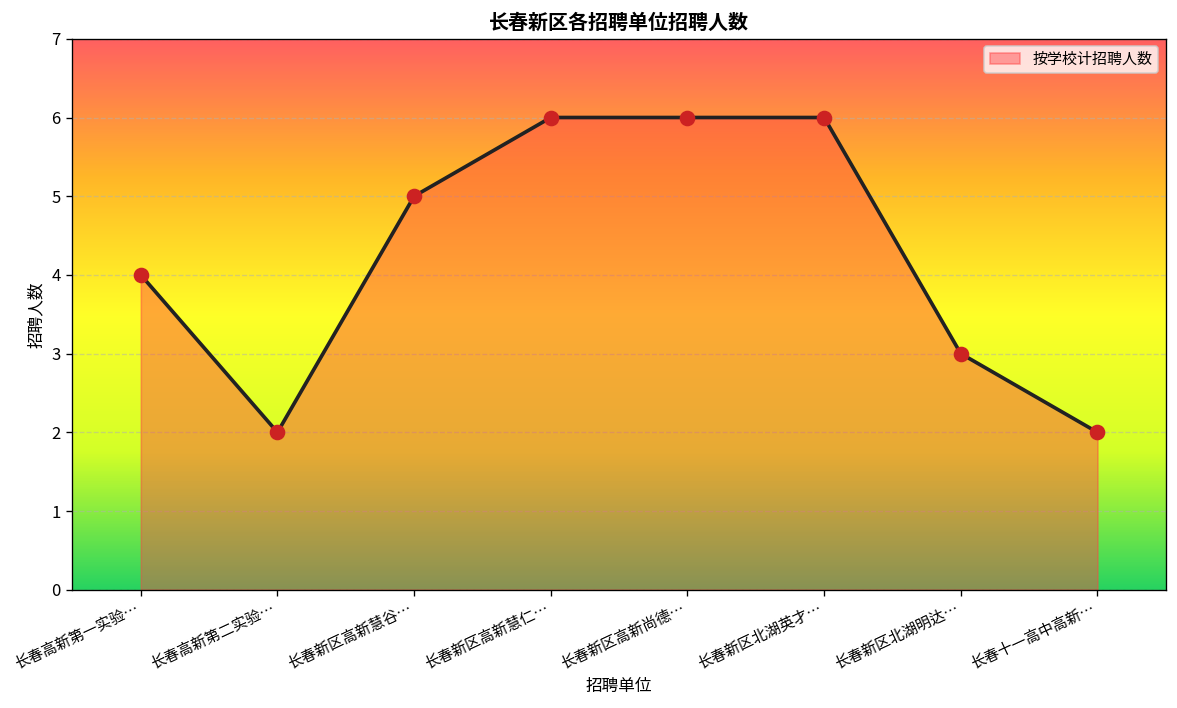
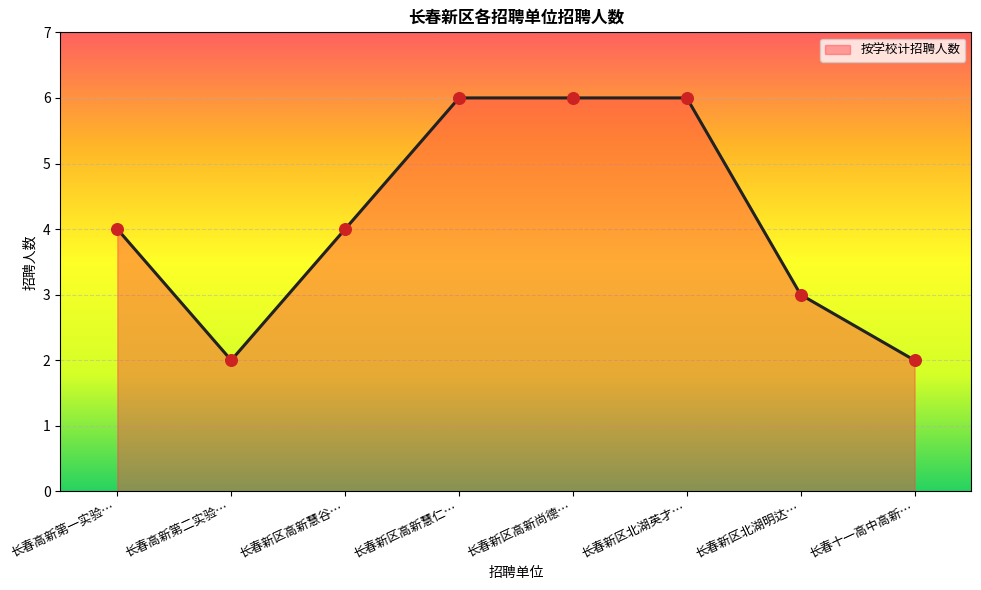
长春新区高新慧谷…: 5 -> 4
